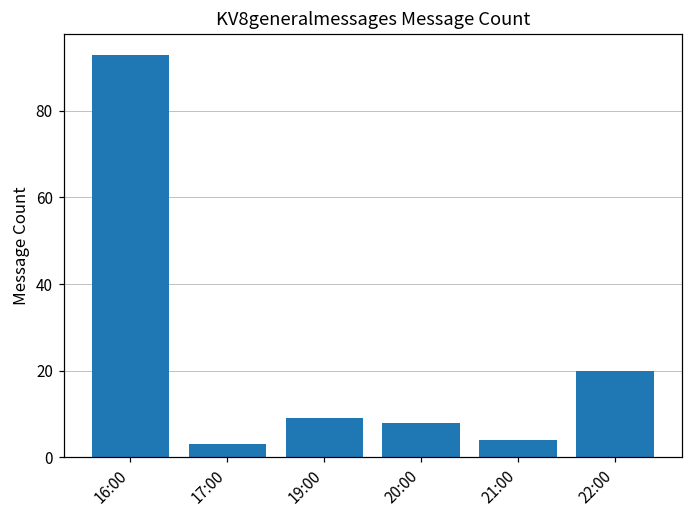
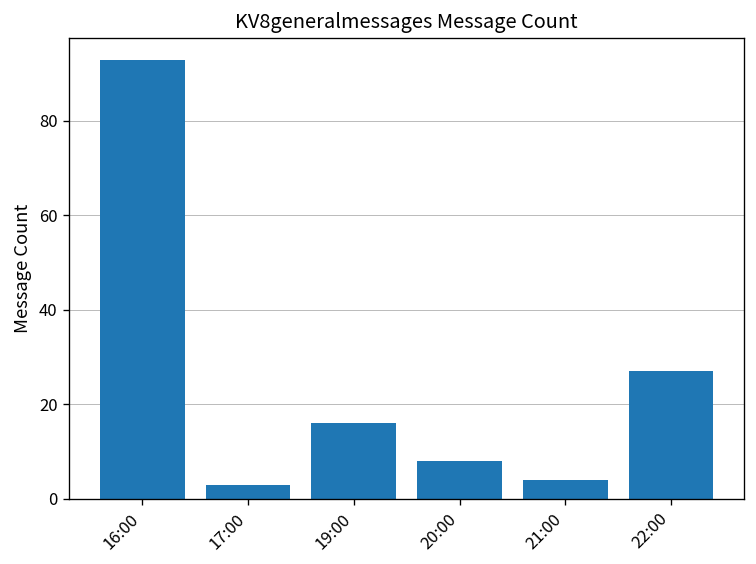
19:00: 9 -> 16
22:00: 20 -> 27
